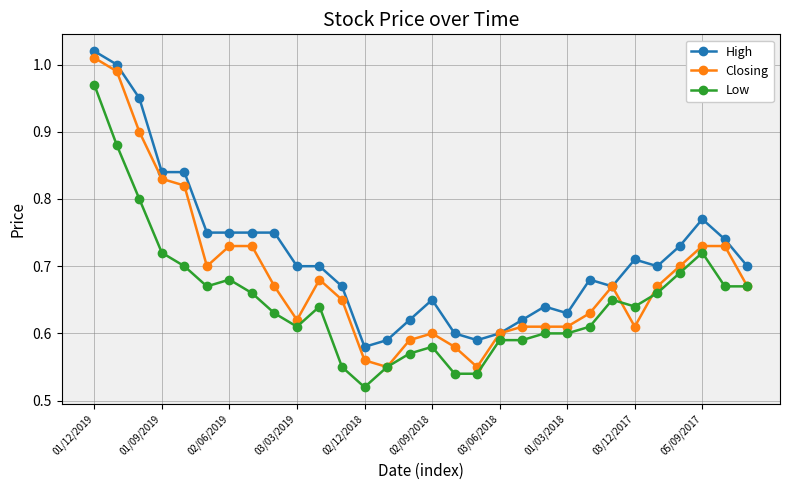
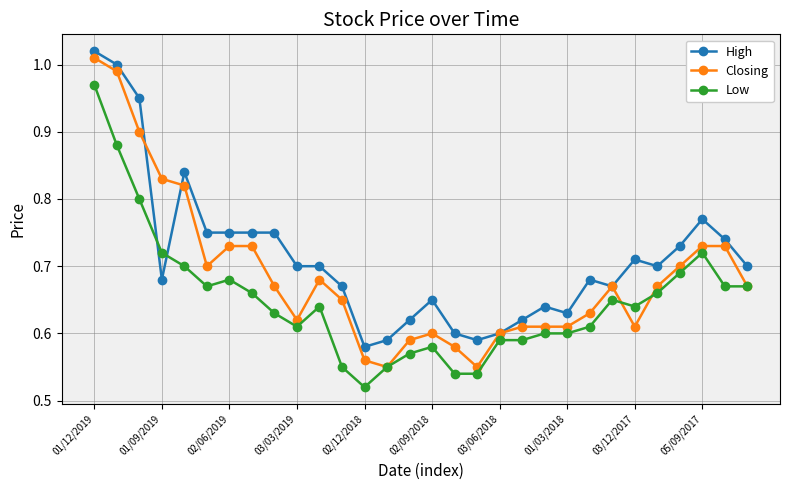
High, 01/09/2019: 0.84 -> 0.68
